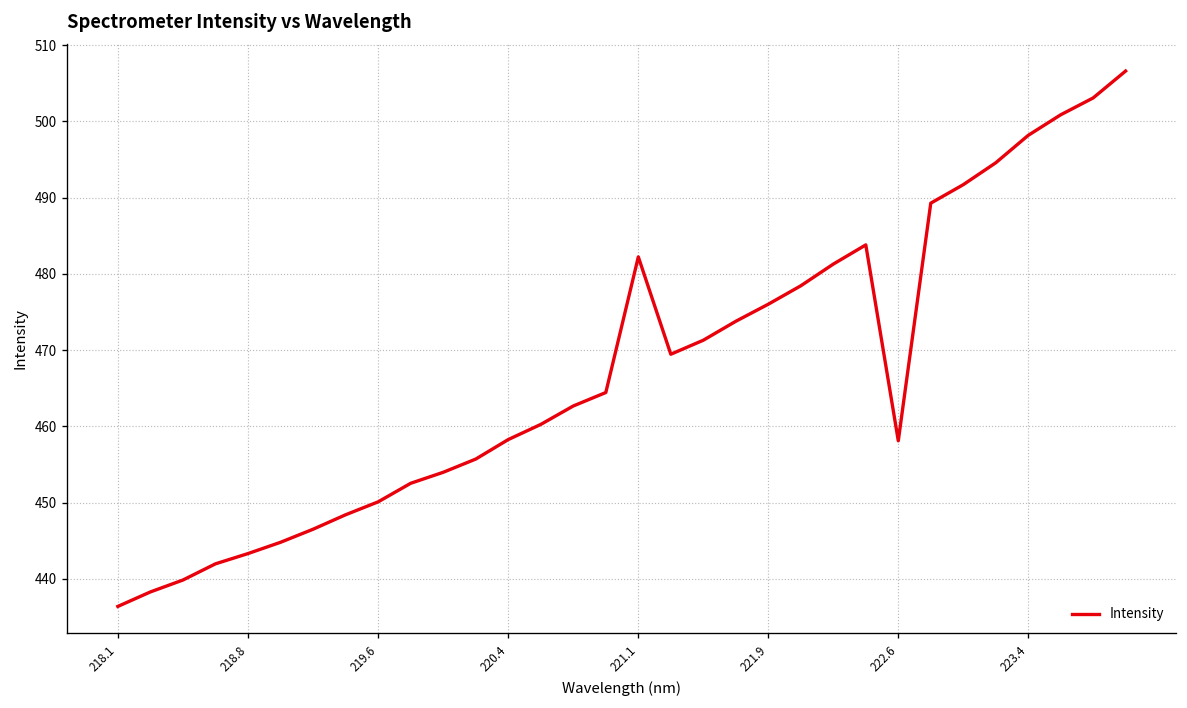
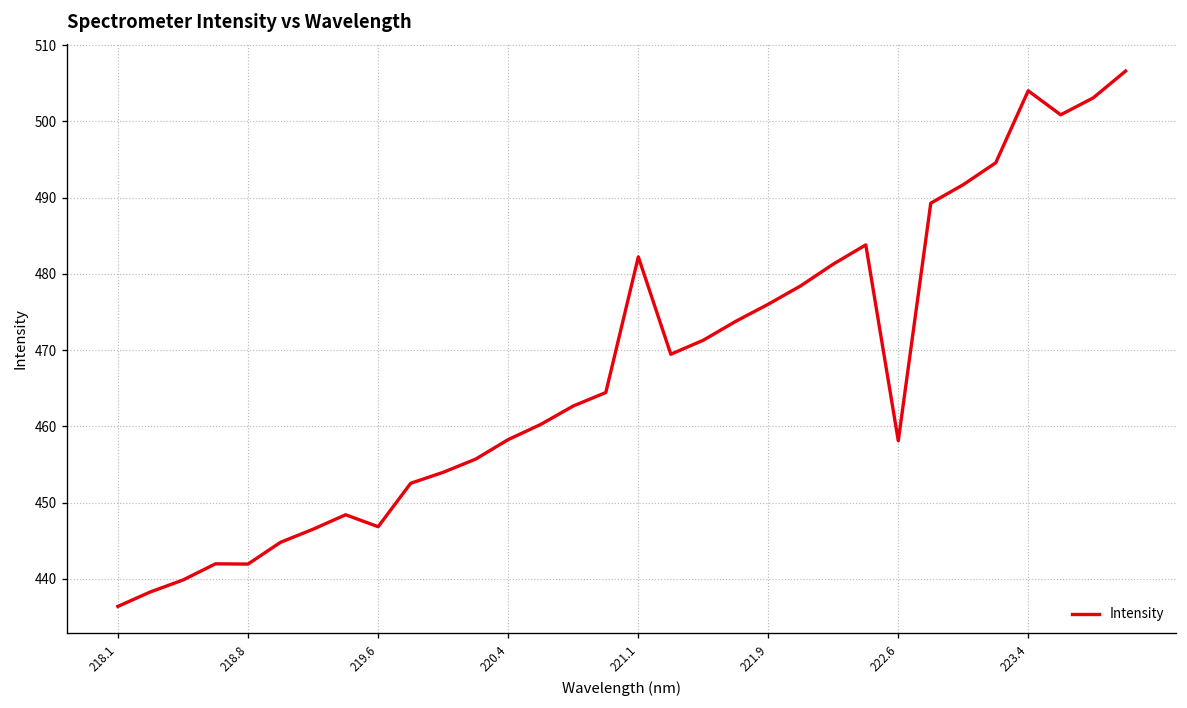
218.8: 443 -> 442
219.6: 450 -> 447
223.4: 498 -> 504
